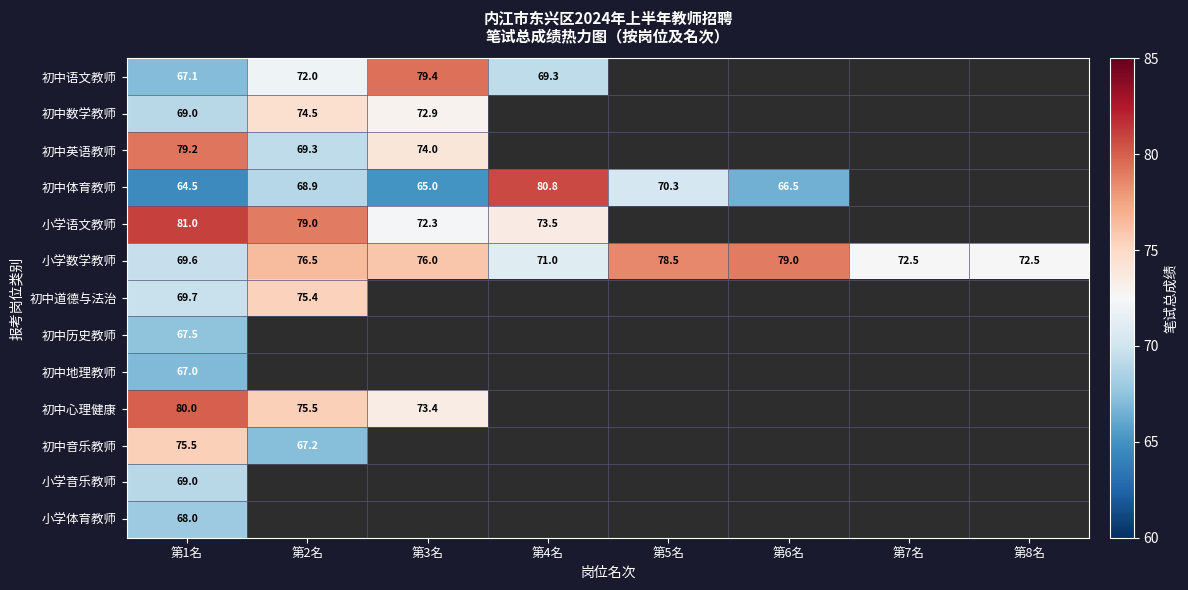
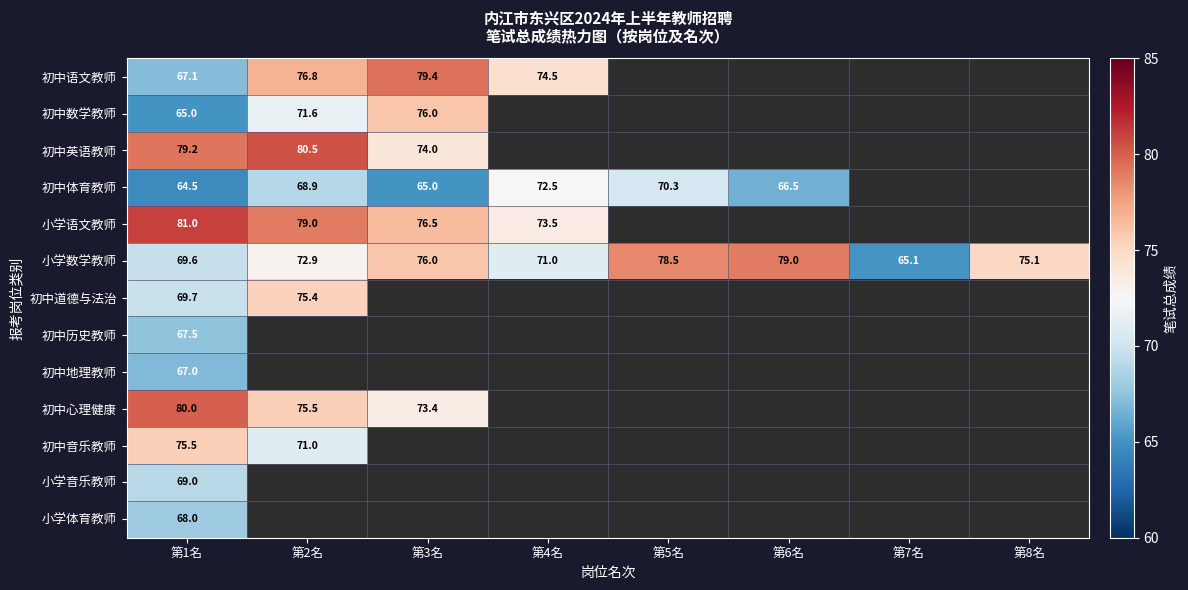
初中语文教师, 第2名: 72.0 -> 76.8
初中语文教师, 第4名: 69.3 -> 74.5
初中数学教师, 第1名: 69.0 -> 65.0
初中数学教师, 第2名: 74.5 -> 71.6
初中数学教师, 第3名: 72.9 -> 76.0
初中英语教师, 第2名: 69.3 -> 80.5
初中体育教师, 第4名: 80.8 -> 72.5
小学语文教师, 第3名: 72.3 -> 76.5
小学数学教师, 第2名: 76.5 -> 72.9
小学数学教师, 第7名: 72.5 -> 65.1
小学数学教师, 第8名: 72.5 -> 75.1
初中音乐教师, 第2名: 67.2 -> 71.0
